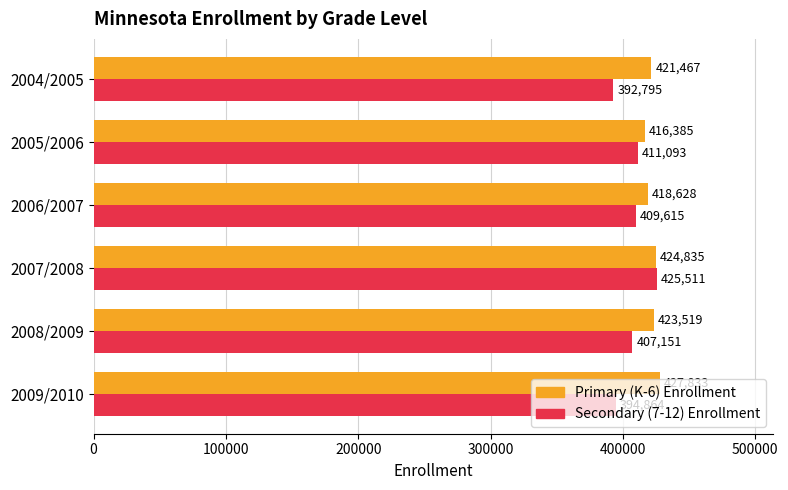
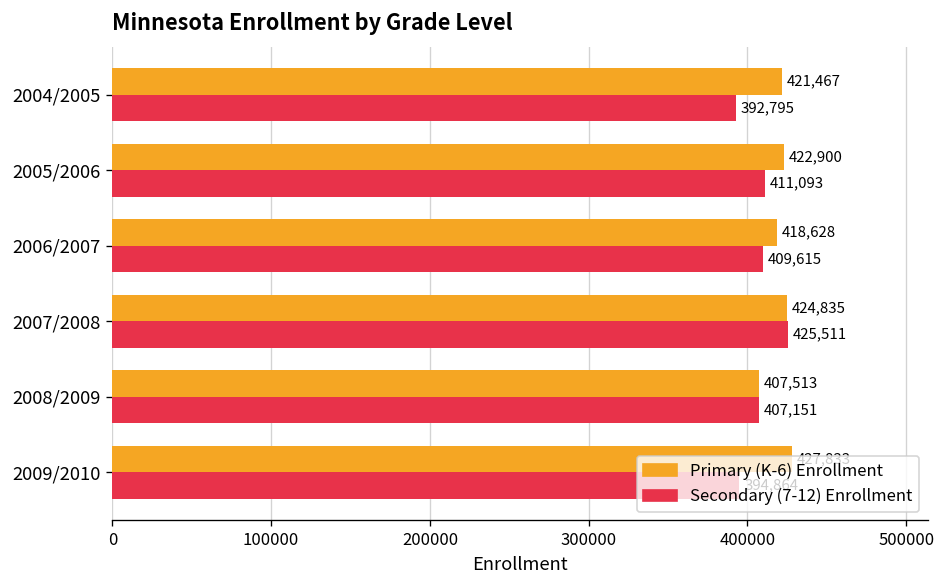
Primary (K-6) Enrollment, 2005/2006: 416,385 -> 422,900
Primary (K-6) Enrollment, 2008/2009: 423,519 -> 407,513
